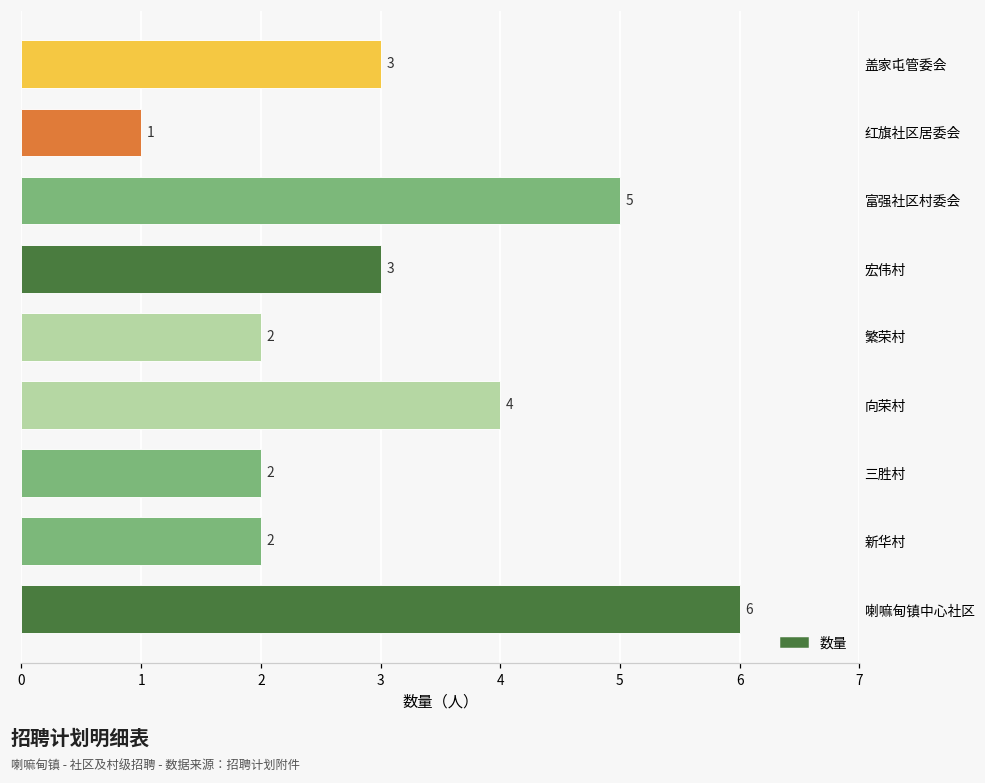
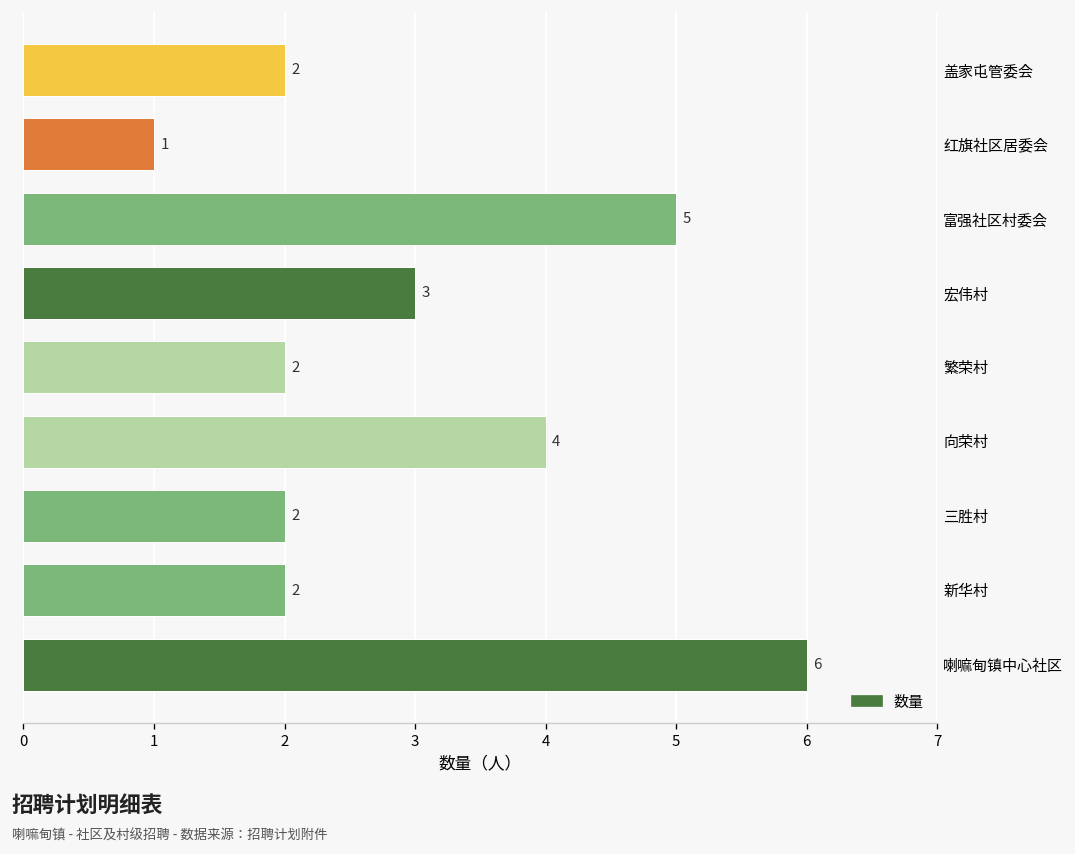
盖家屯管委会: 3 -> 2
